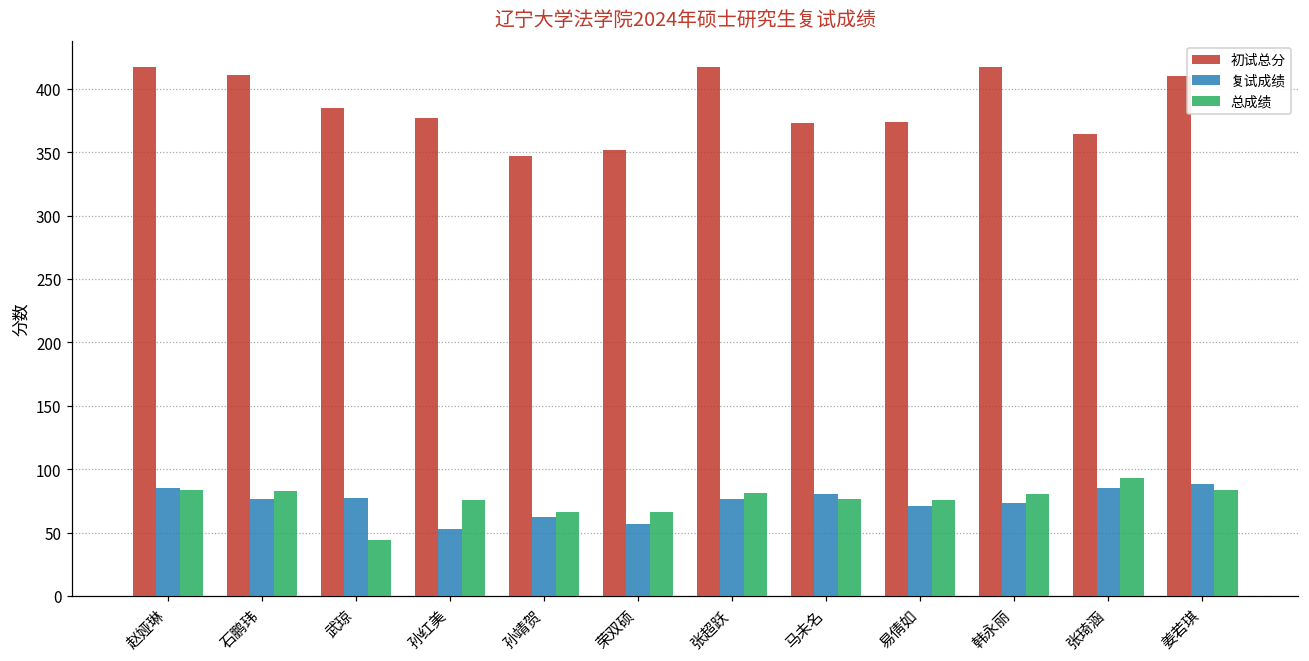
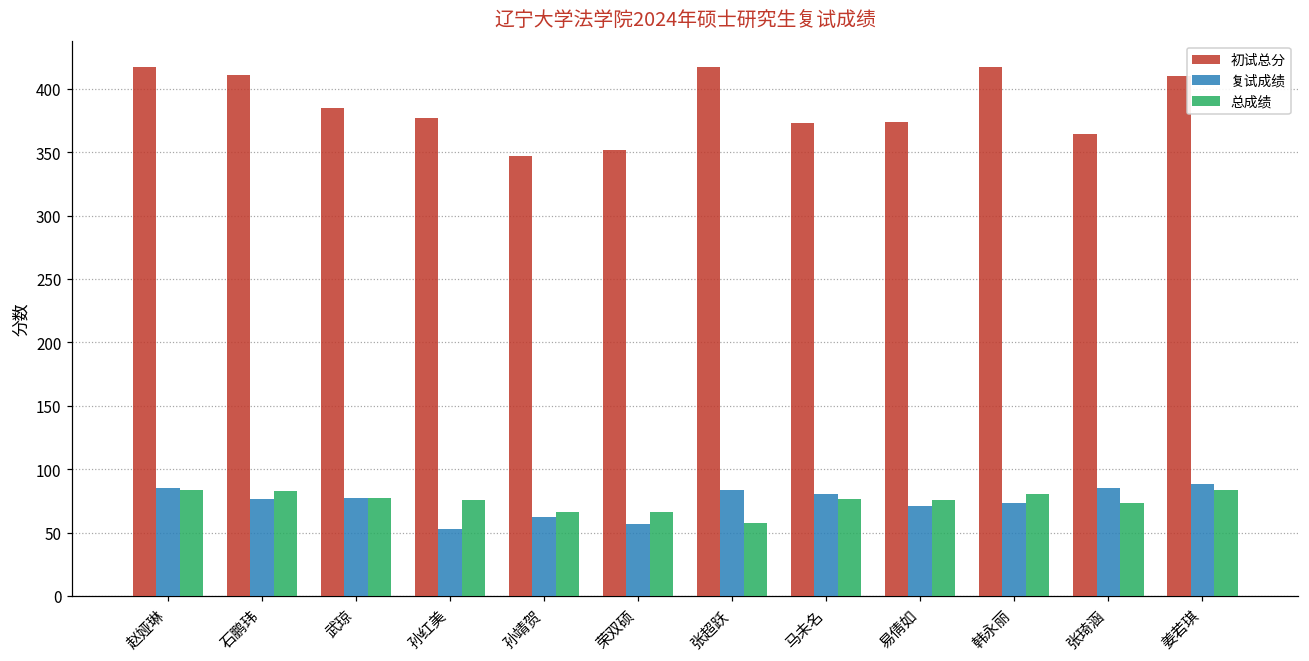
总成绩, 武琼: 44 -> 77
复试成绩, 张超跃: 77 -> 84
总成绩, 张超跃: 81 -> 58
总成绩, 张琦涵: 93 -> 73
